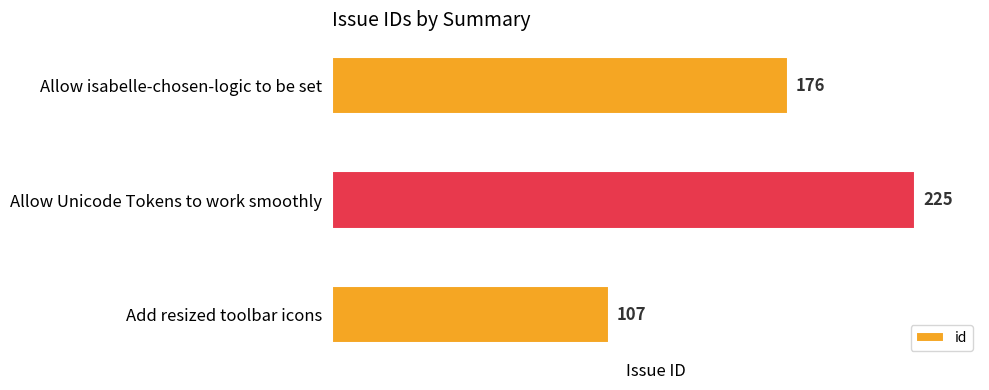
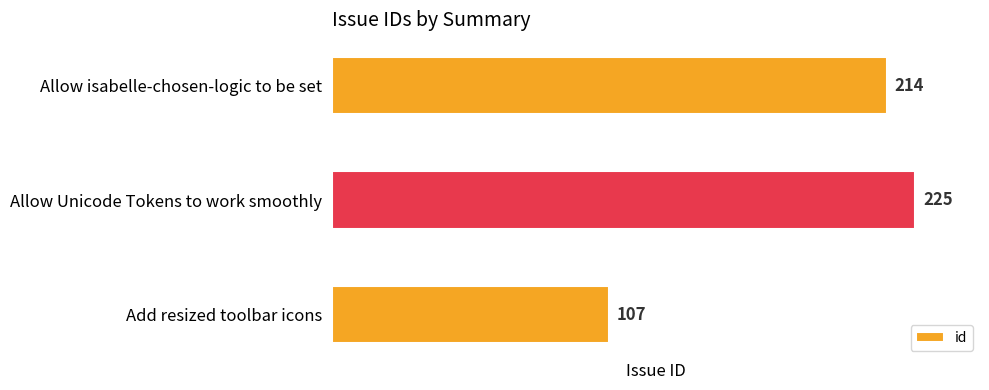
Allow isabelle-chosen-logic to be set: 176 -> 214
